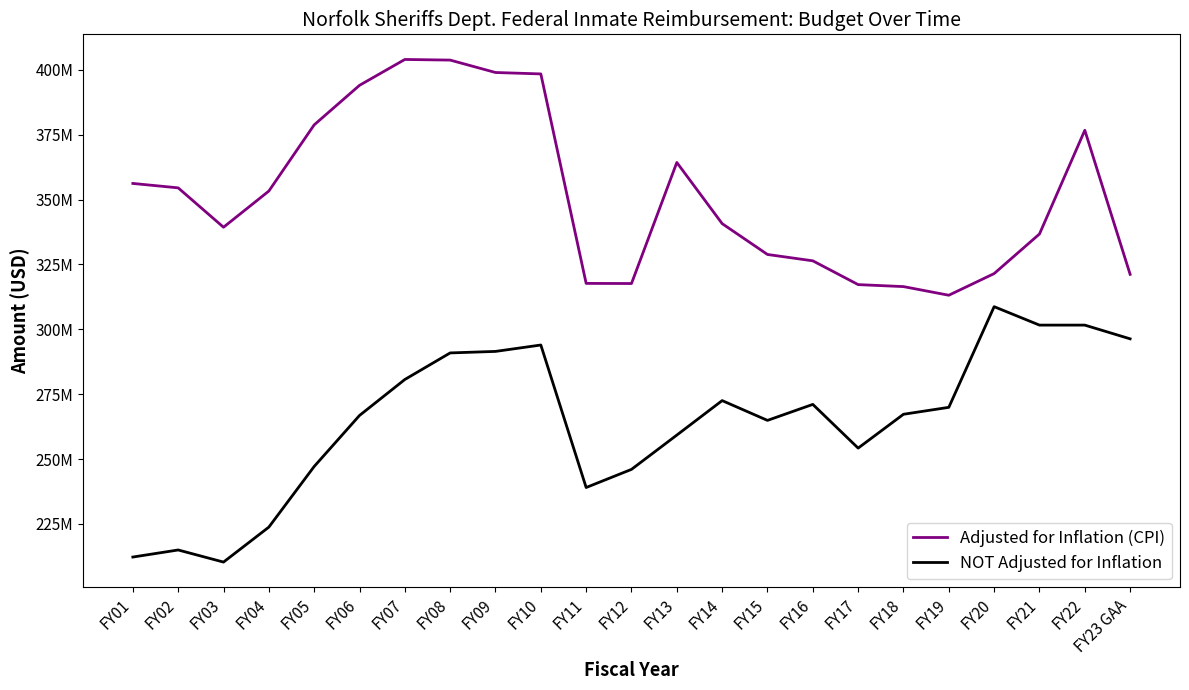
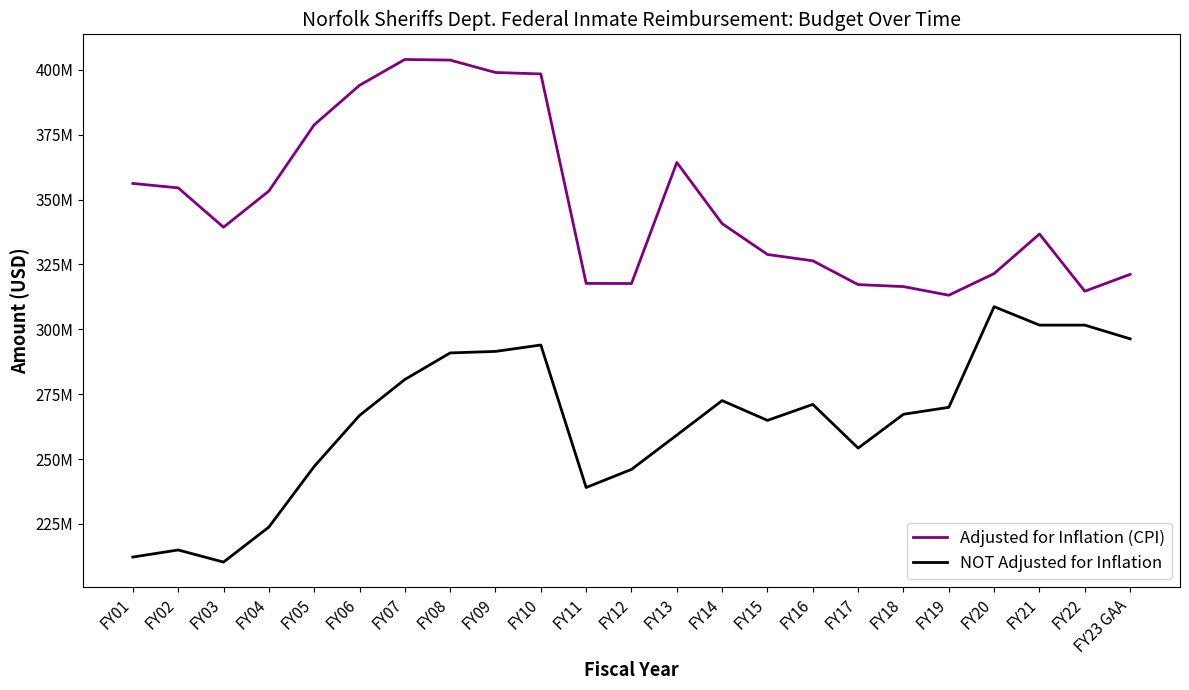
Adjusted for Inflation (CPI), FY22: 377000000 -> 315000000
